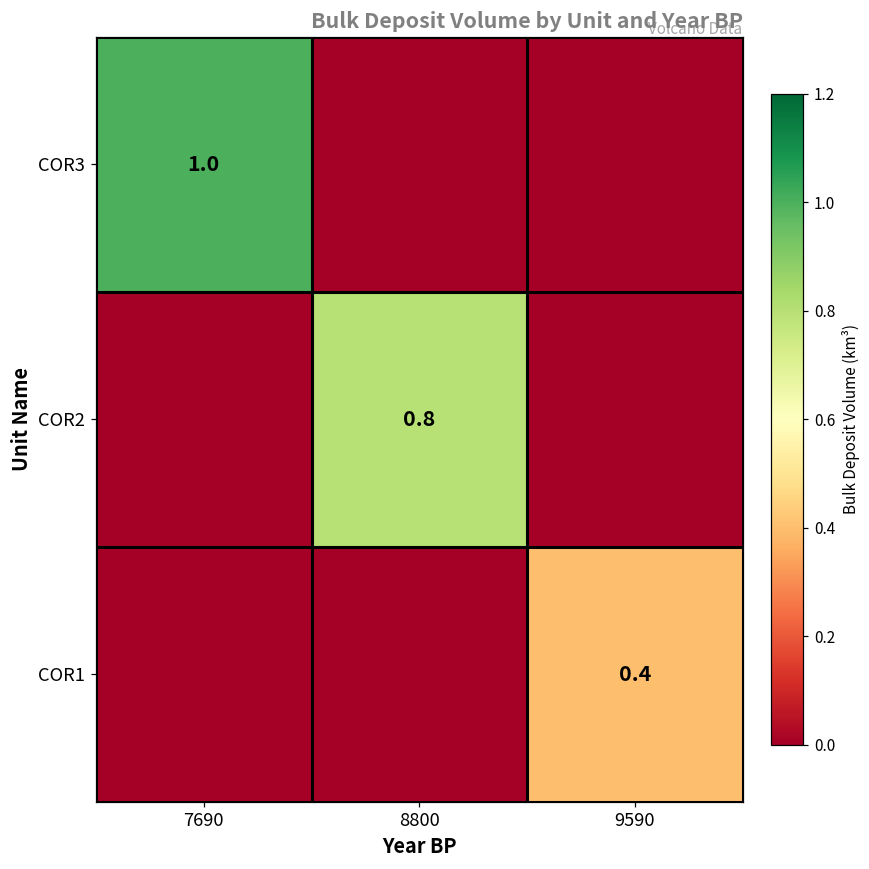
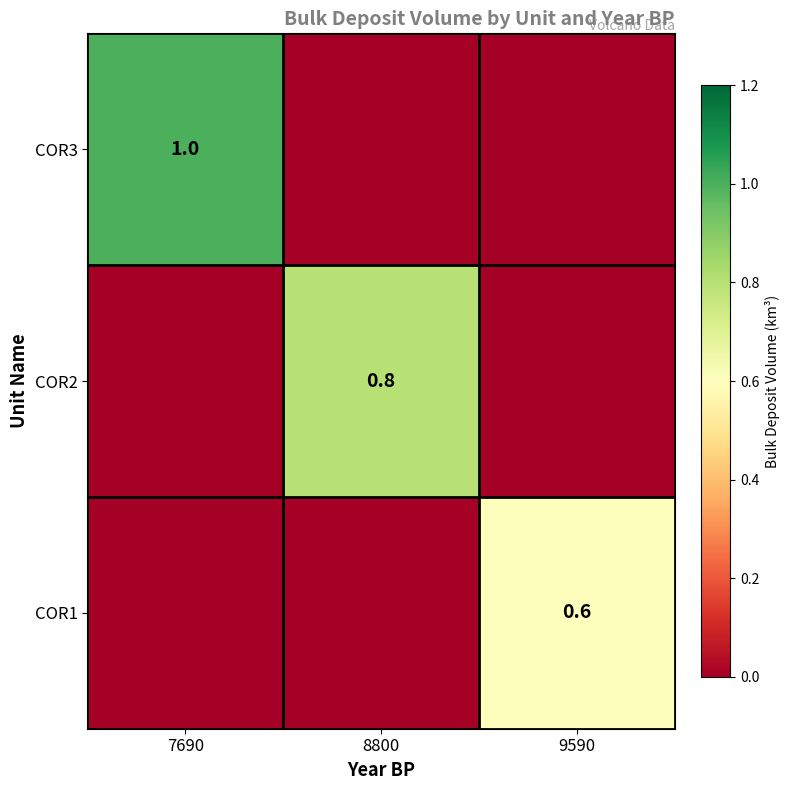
COR1, 9590: 0.4 -> 0.6
